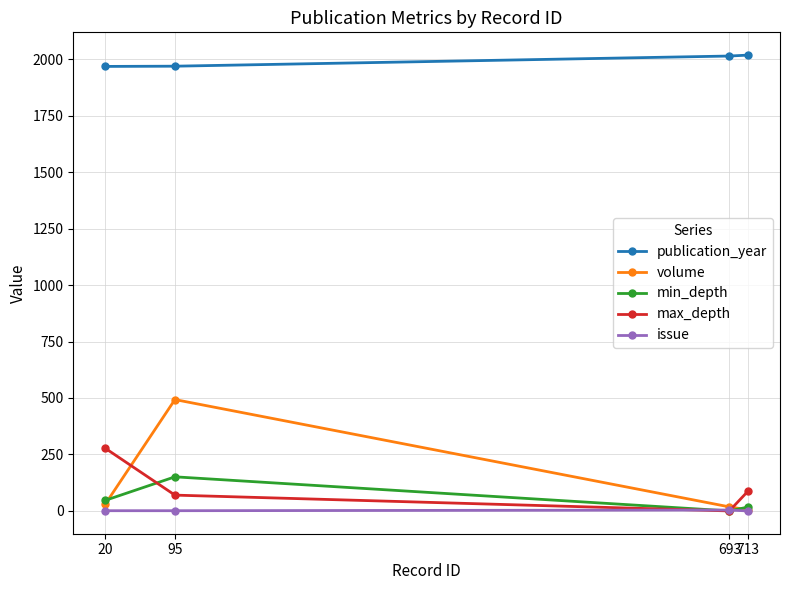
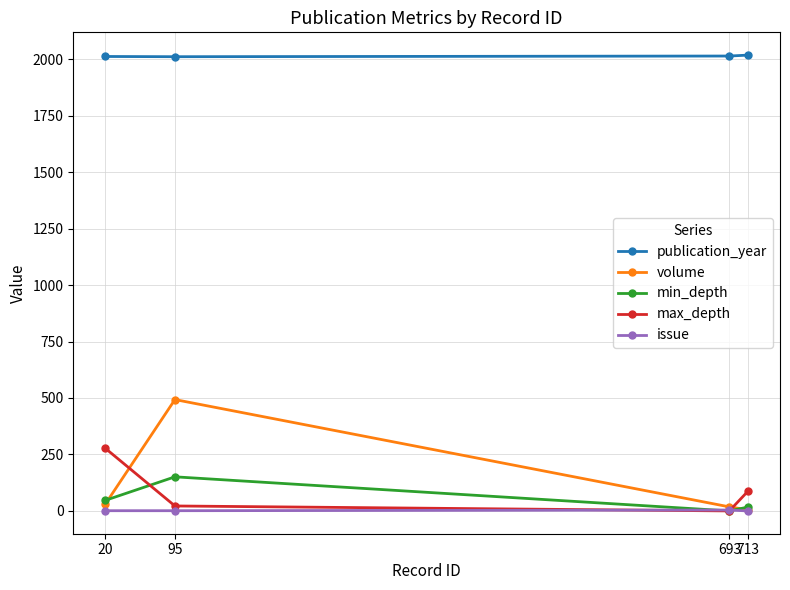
publication_year, 20: 1970 -> 2010
publication_year, 95: 1970 -> 2010
max_depth, 95: 70 -> 20
